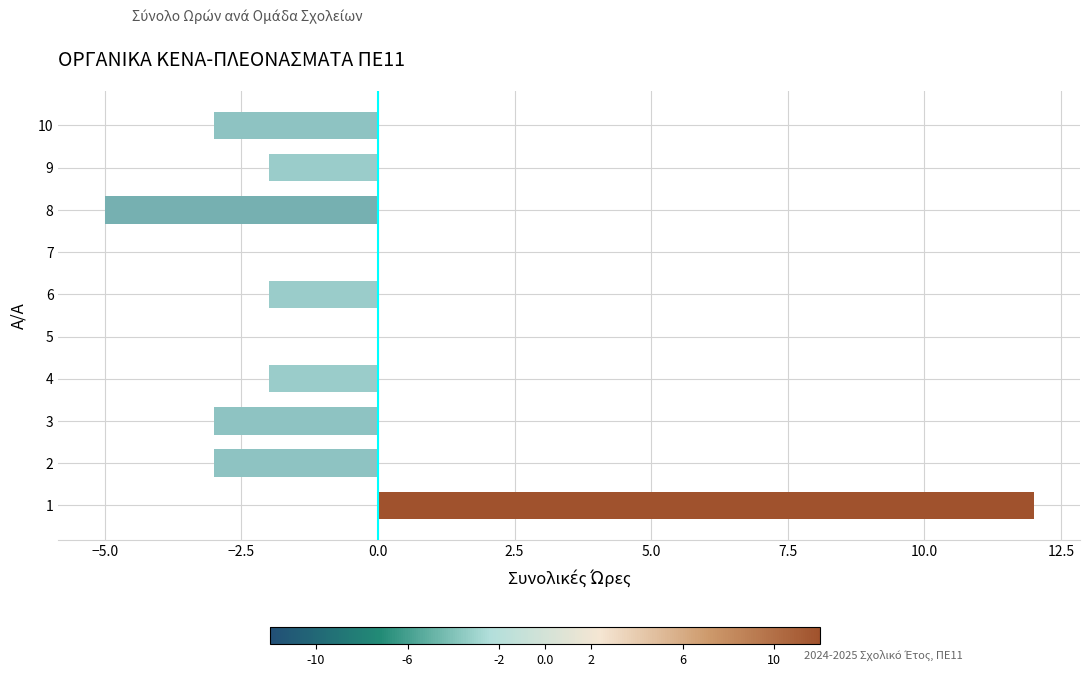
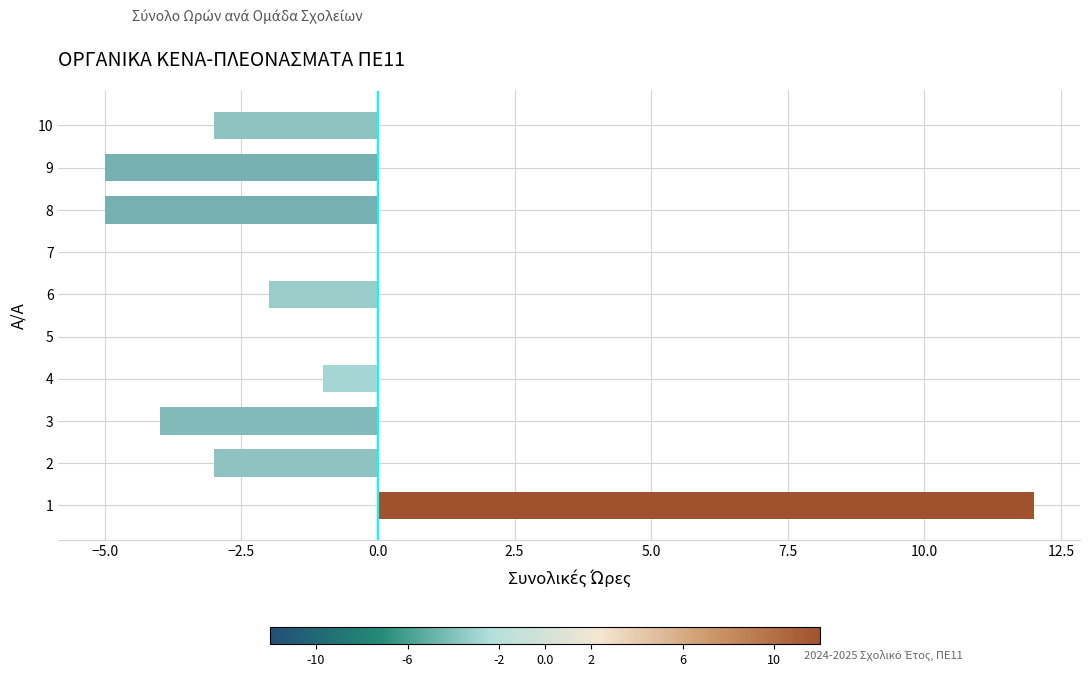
9: -2 -> -5
4: -2 -> -1
3: -3 -> -4
